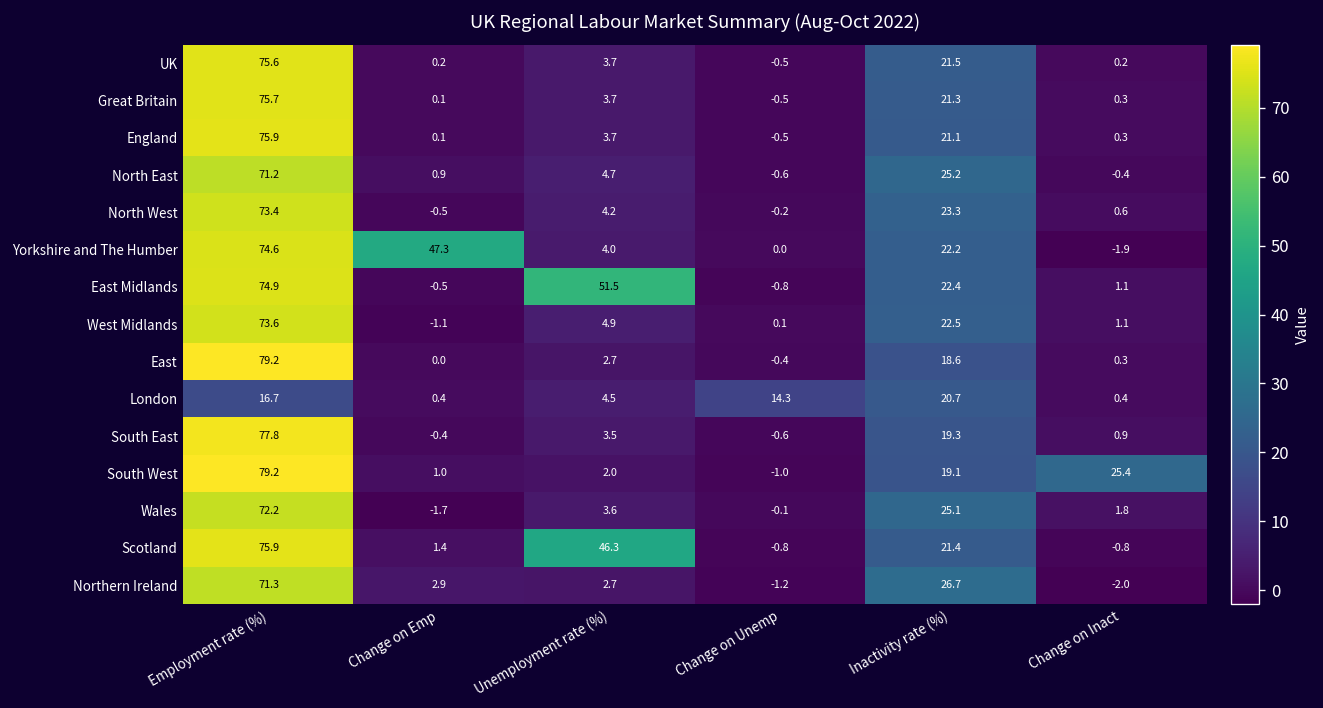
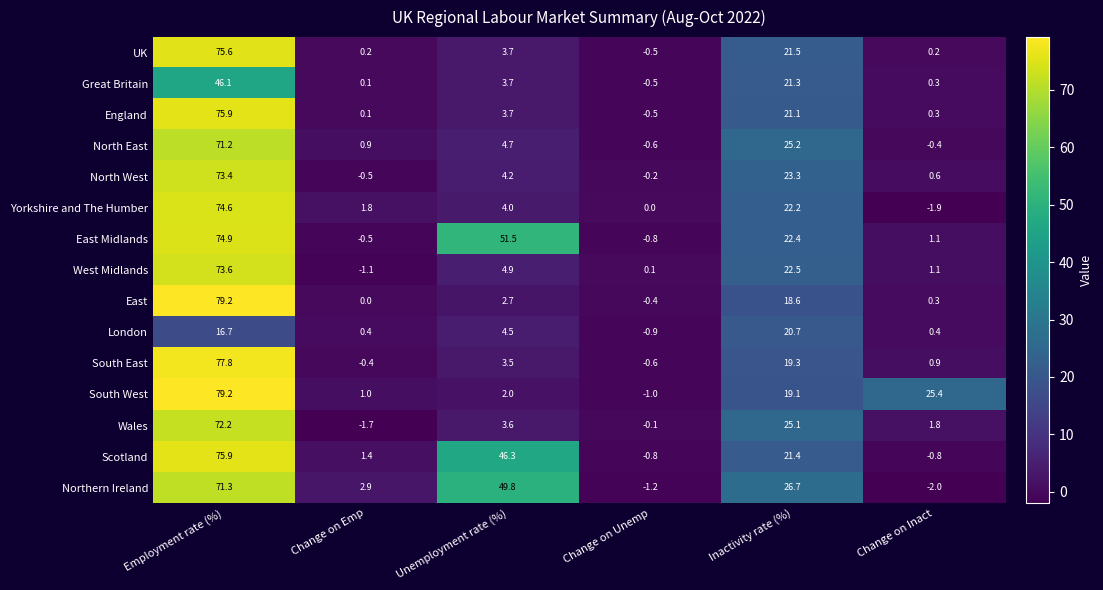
Great Britain, Employment rate (%): 75.7 -> 46.1
Yorkshire and The Humber, Change on Emp: 47.3 -> 1.8
London, Change on Unemp: 14.3 -> -0.9
Northern Ireland, Unemployment rate (%): 2.7 -> 49.8
